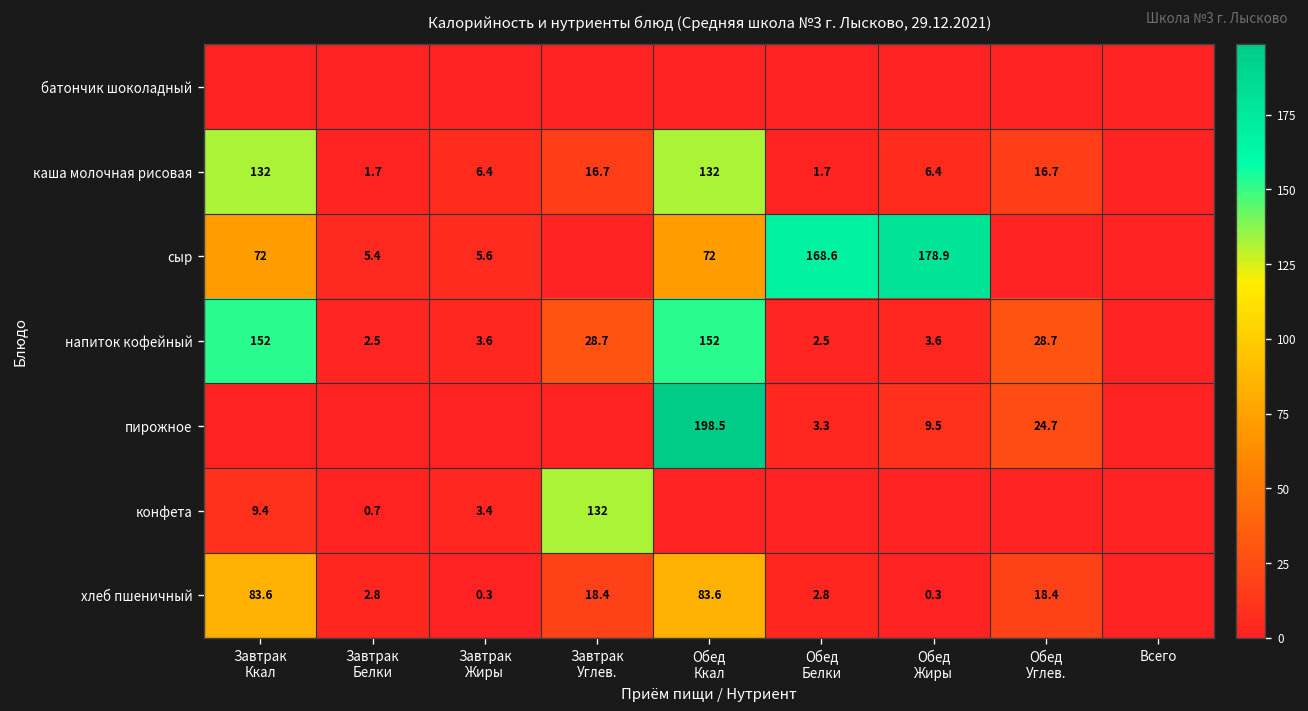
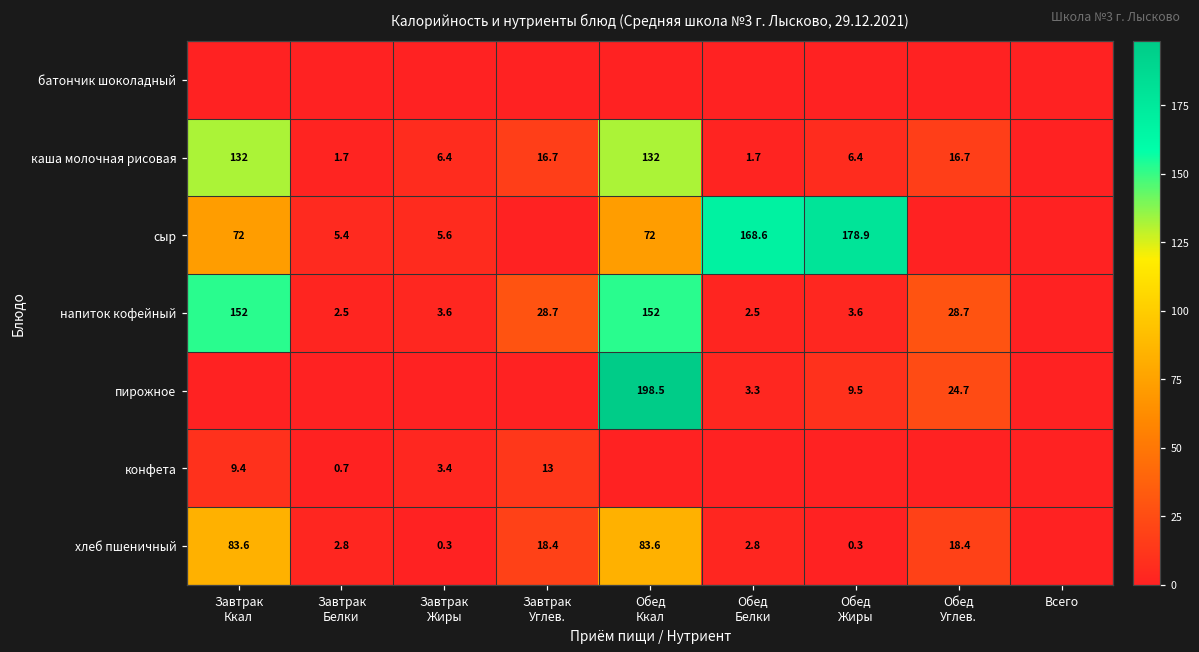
конфета, Завтрак Углев.: 132 -> 13
